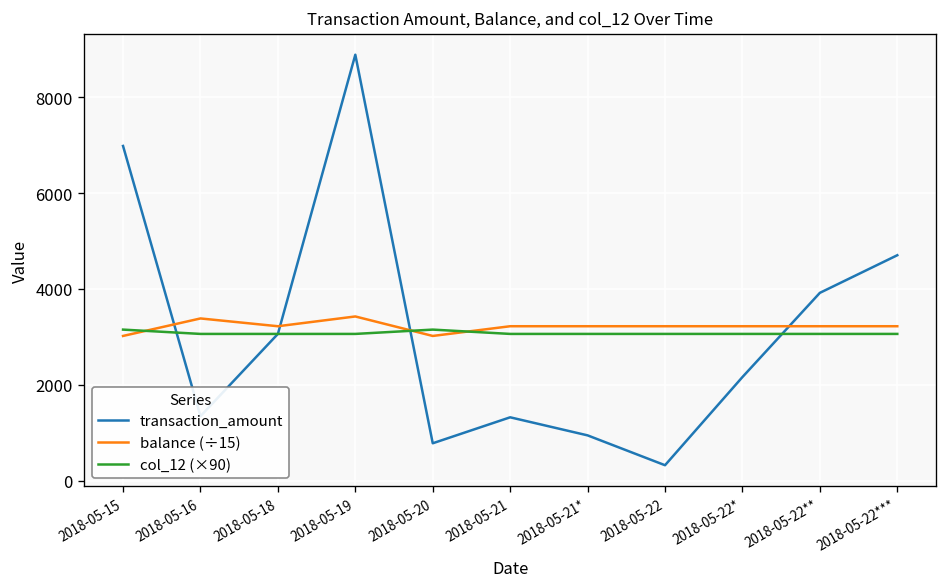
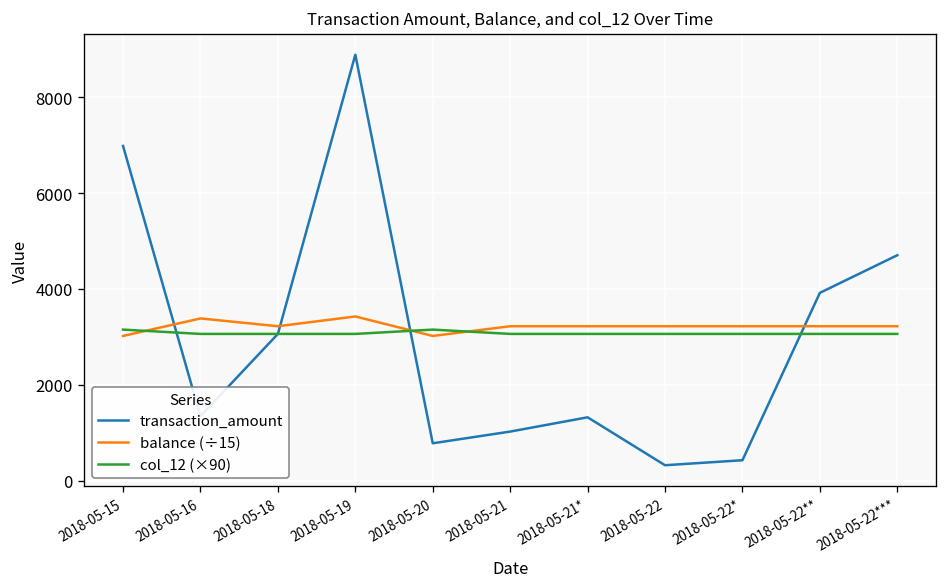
transaction_amount, 2018-05-21: 1300 -> 1000
transaction_amount, 2018-05-21*: 900 -> 1300
transaction_amount, 2018-05-22*: 2200 -> 400
